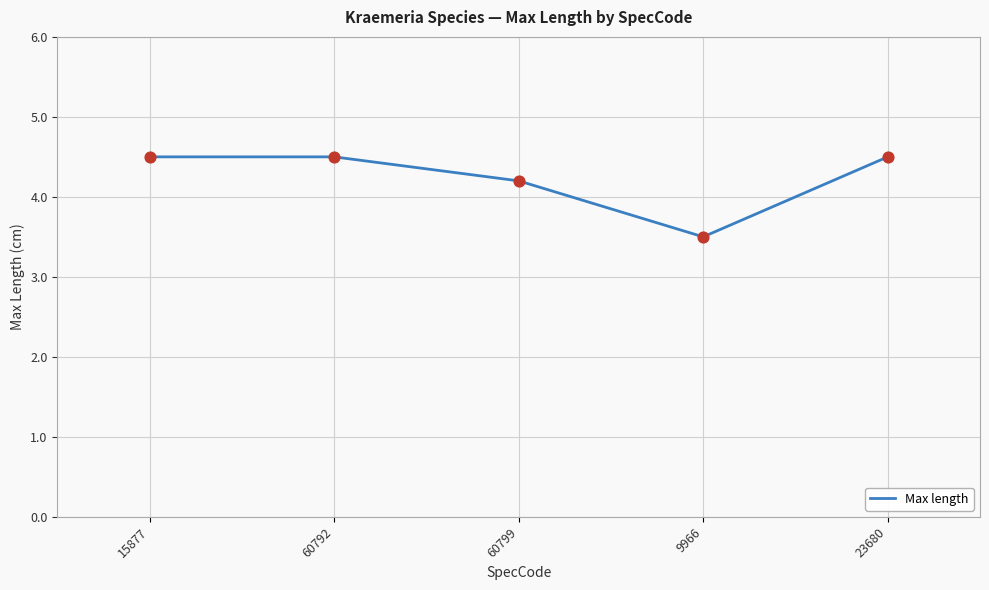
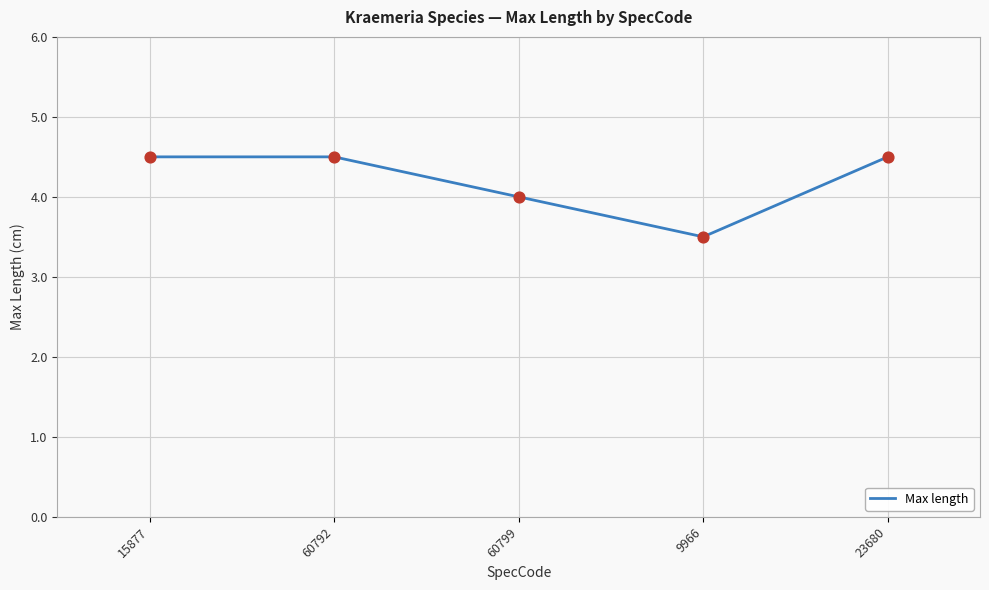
60799: 4.2 -> 4.0
